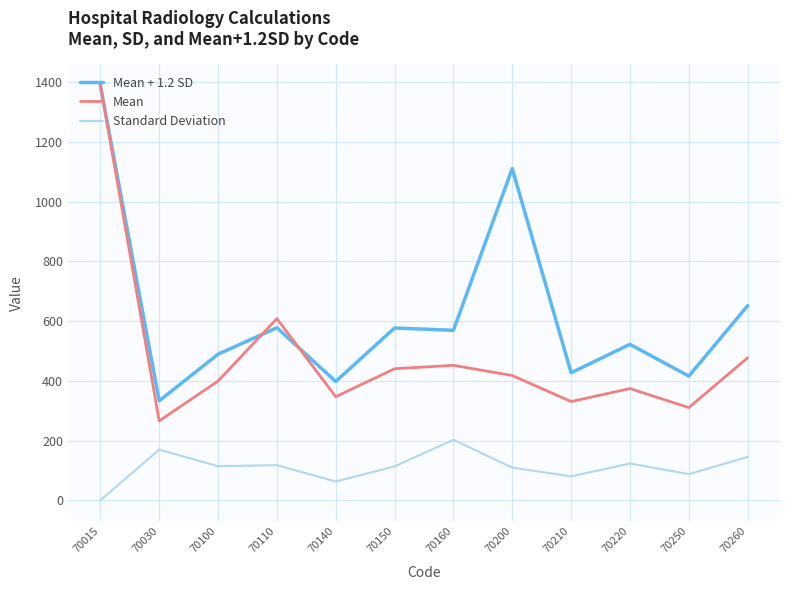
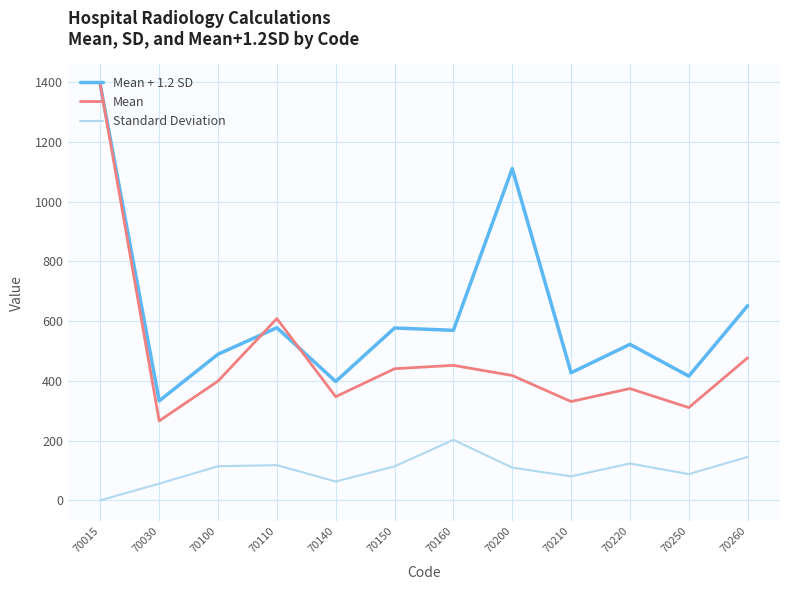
Standard Deviation, 70030: 170 -> 60
